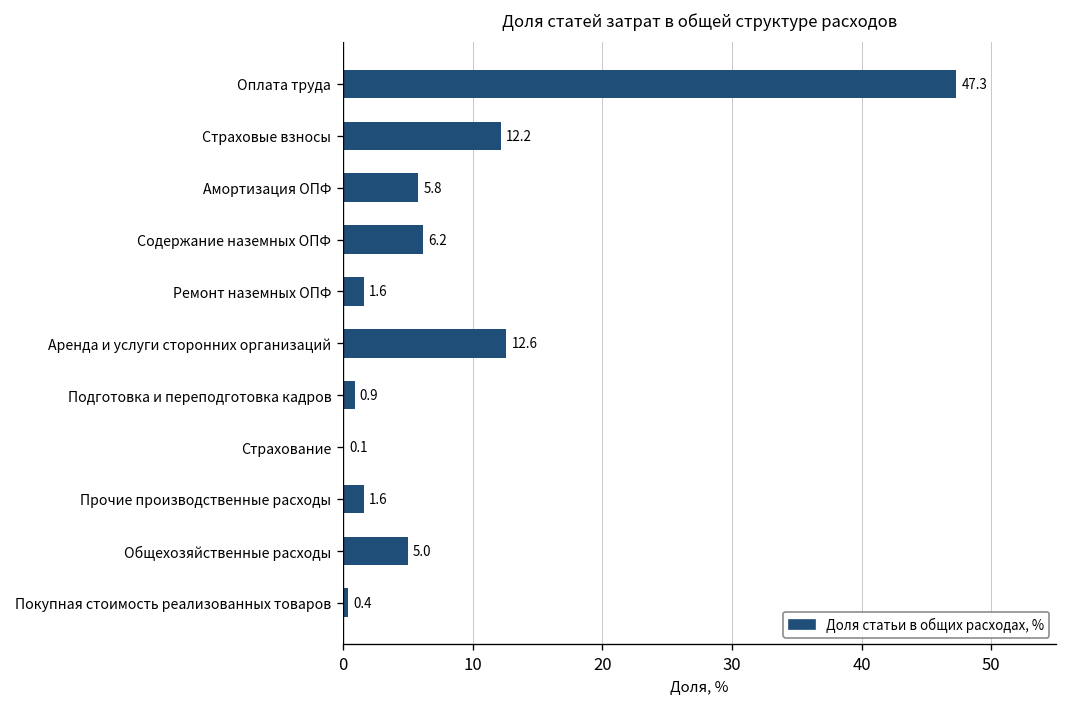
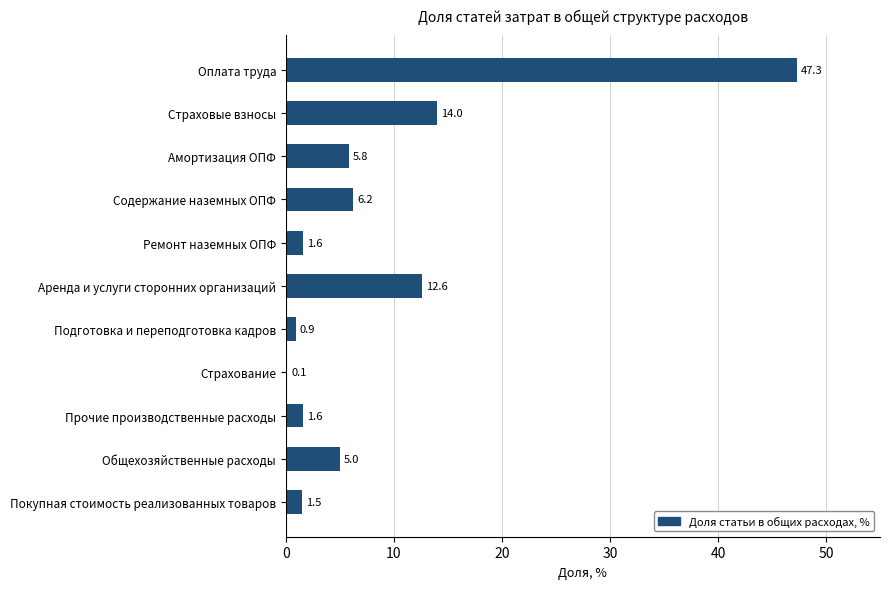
Страховые взносы: 12.2 -> 14.0
Покупная стоимость реализованных товаров: 0.4 -> 1.5
